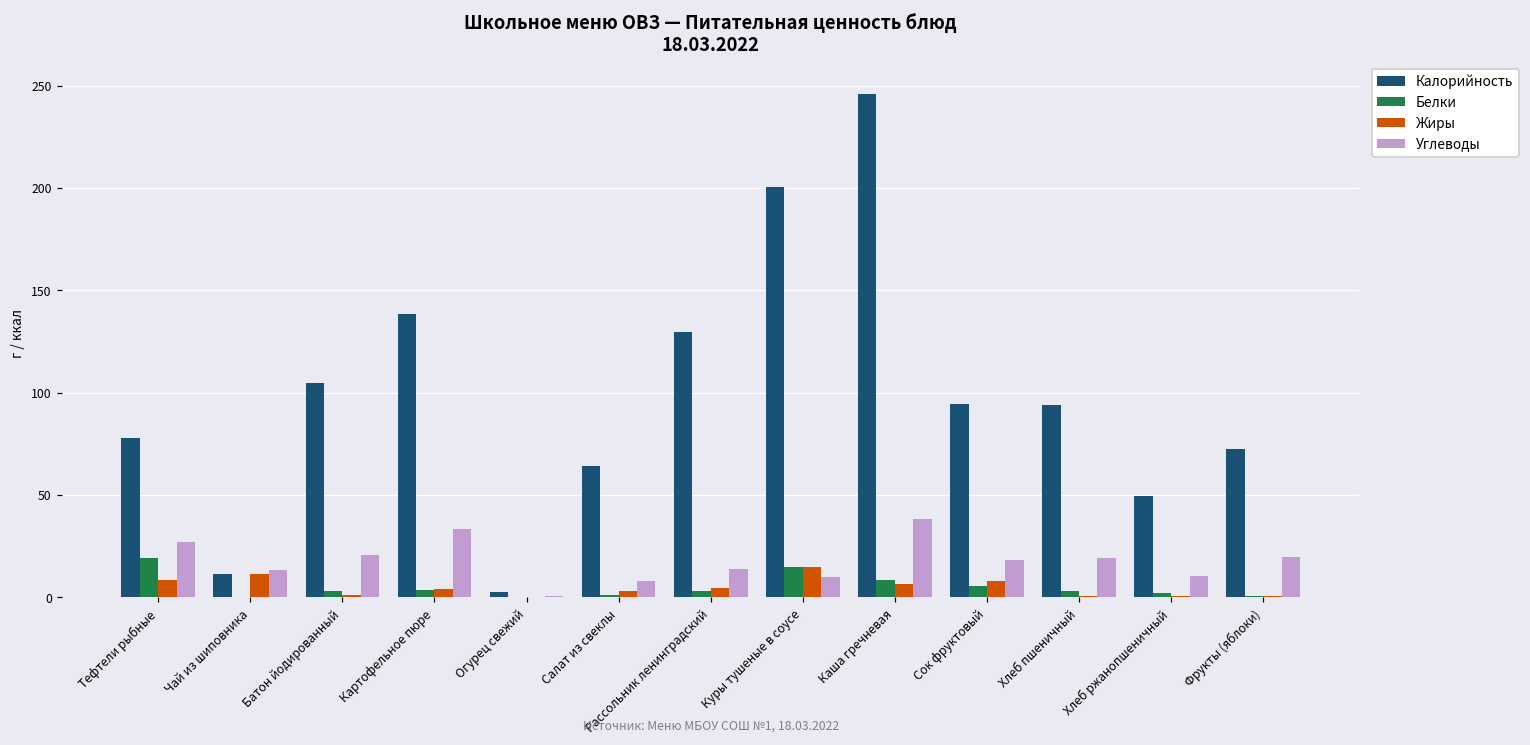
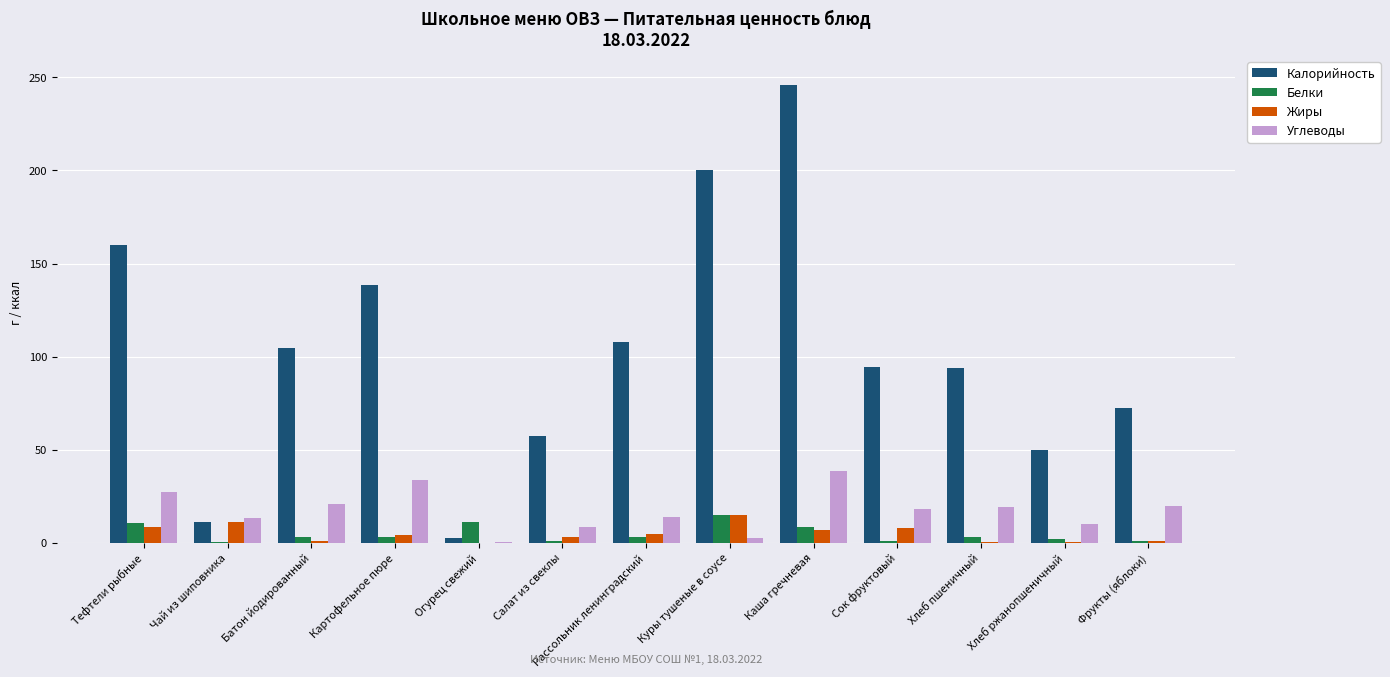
Калорийность, Тефтели рыбные: 78 -> 160
Белки, Тефтели рыбные: 19 -> 10
Белки, Огурец свежий: 0 -> 11
Калорийность, Салат из свеклы: 64 -> 57
Калорийность, Рассольник ленинградский: 130 -> 108
Углеводы, Куры тушеные в соусе: 10 -> 2
Белки, Сок фруктовый: 5 -> 1
